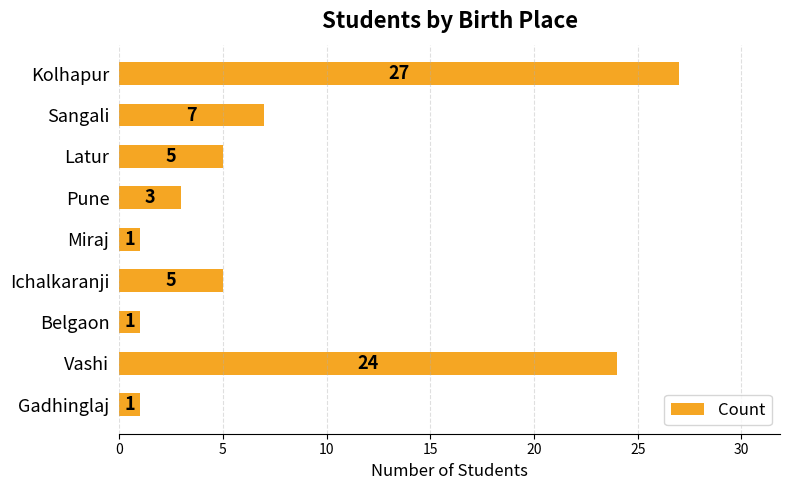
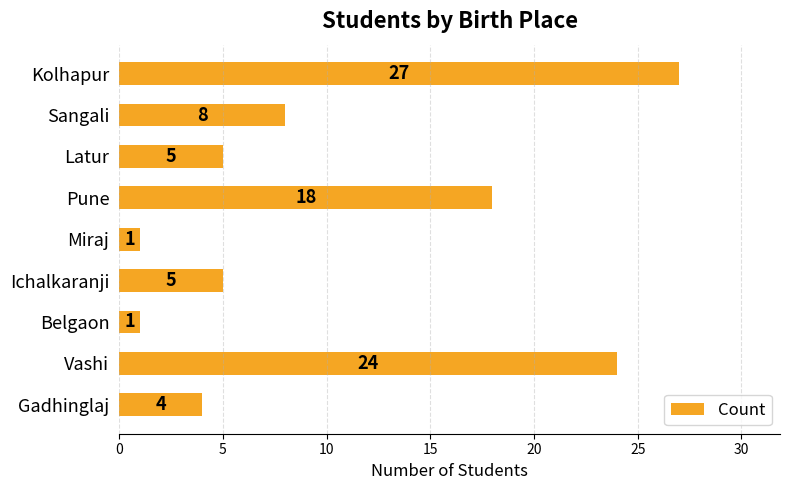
Sangali: 7 -> 8
Pune: 3 -> 18
Gadhinglaj: 1 -> 4
